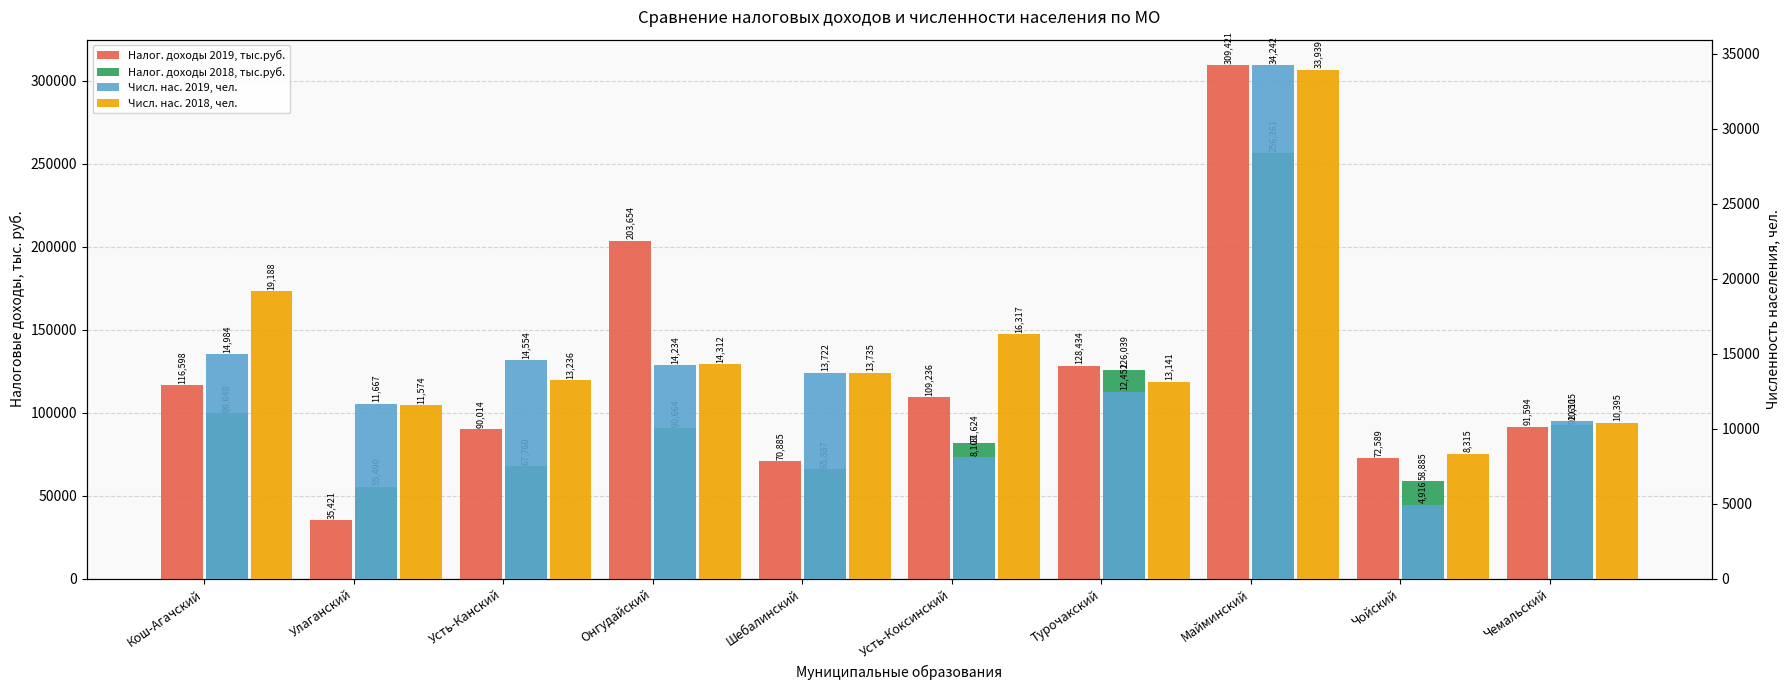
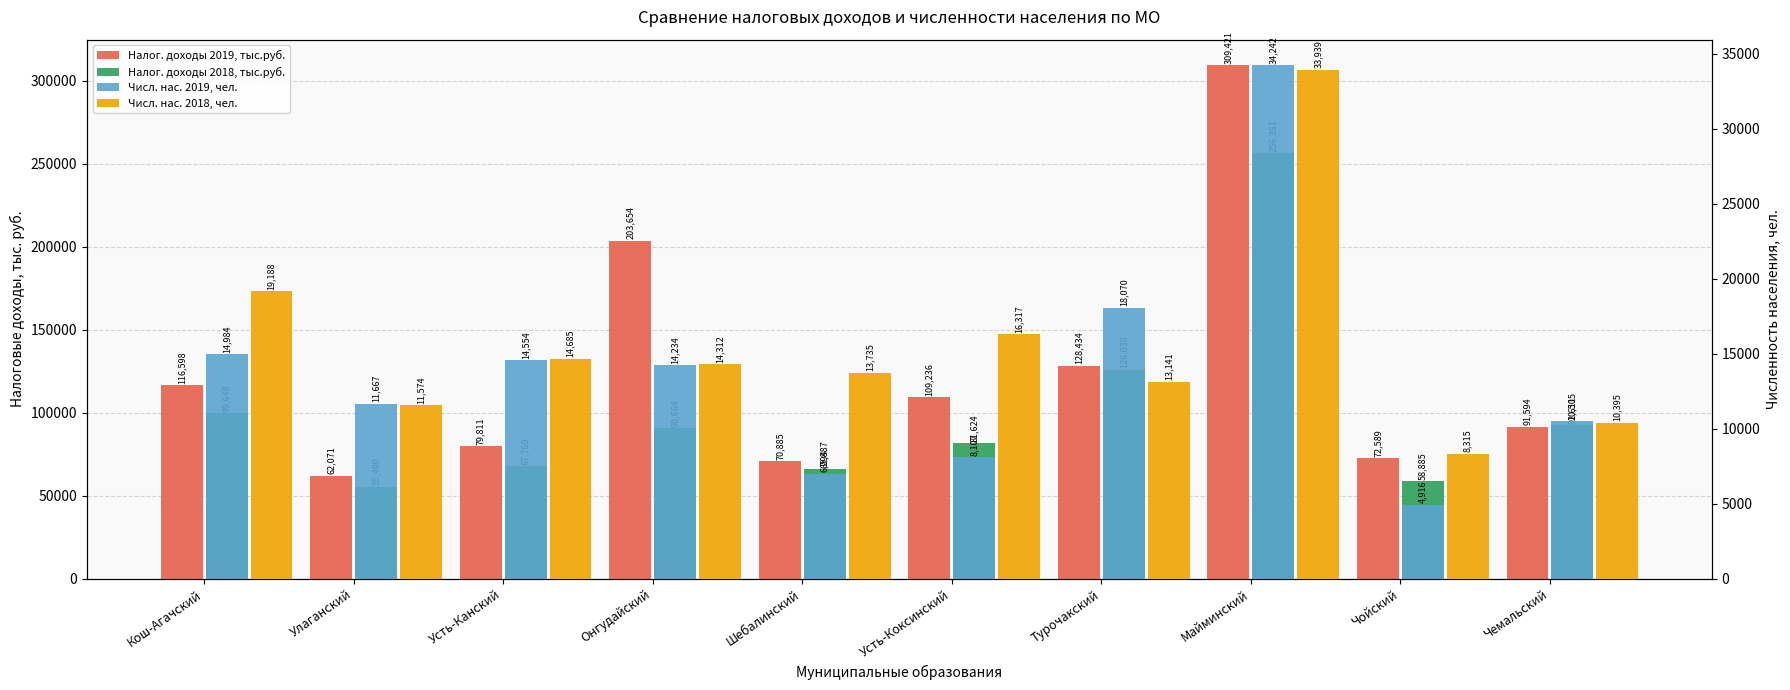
Налог. доходы 2019, тыс.руб., Улаганский: 35,421 -> 62,071
Налог. доходы 2019, тыс.руб., Усть-Канский: 90,014 -> 79,811
Числ. нас. 2018, чел., Усть-Канский: 13,236 -> 14,685
Числ. нас. 2019, чел., Шебалинский: 13,722 -> 6,994
Числ. нас. 2019, чел., Турочакский: 12,452 -> 18,070
